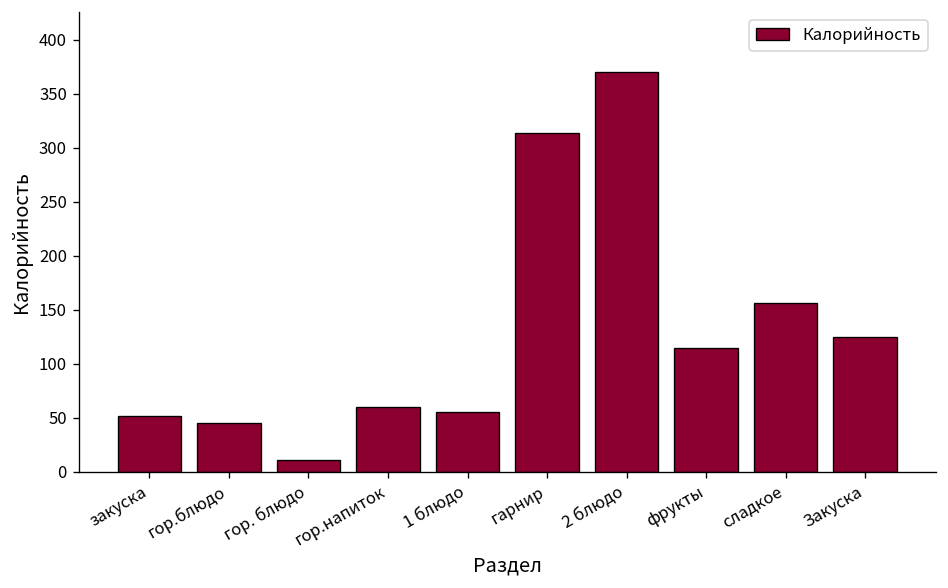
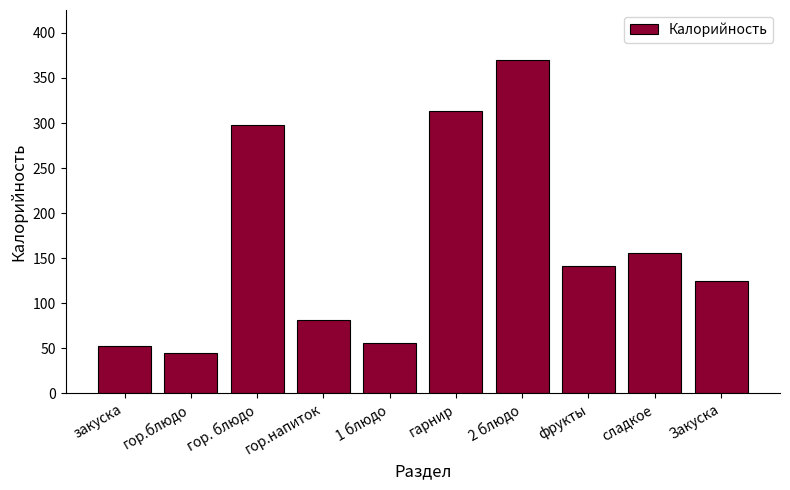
гор. блюдо: 10 -> 300
гор.напиток: 60 -> 80
фрукты: 120 -> 140
